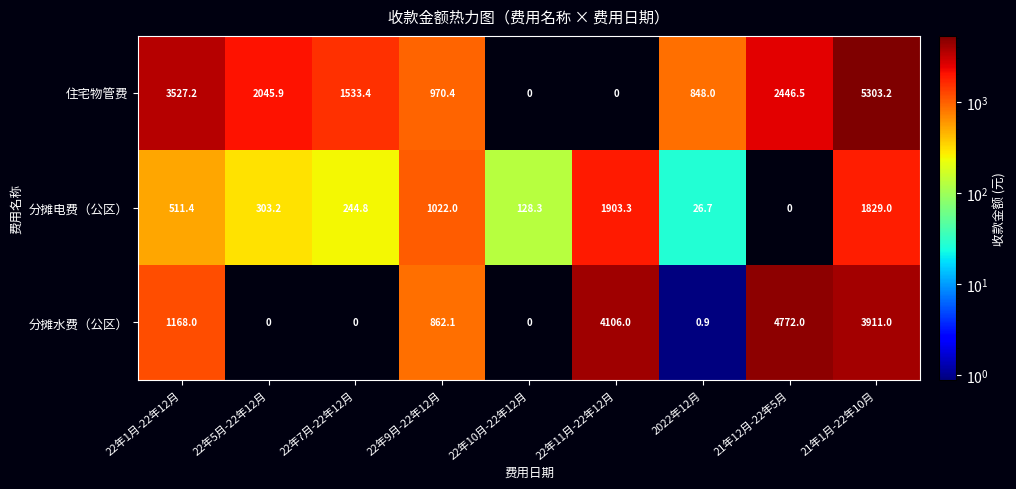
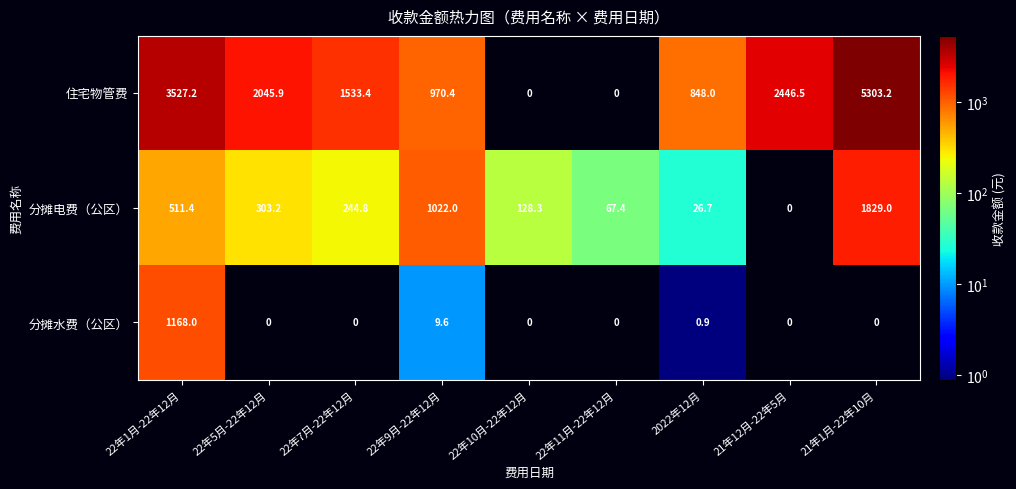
分摊电费（公区）, 22年11月-22年12月: 1903.3 -> 67.4
分摊水费（公区）, 22年9月-22年12月: 862.1 -> 9.6
分摊水费（公区）, 22年11月-22年12月: 4106.0 -> 0
分摊水费（公区）, 21年12月-22年5月: 4772.0 -> 0
分摊水费（公区）, 21年1月-22年10月: 3911.0 -> 0
